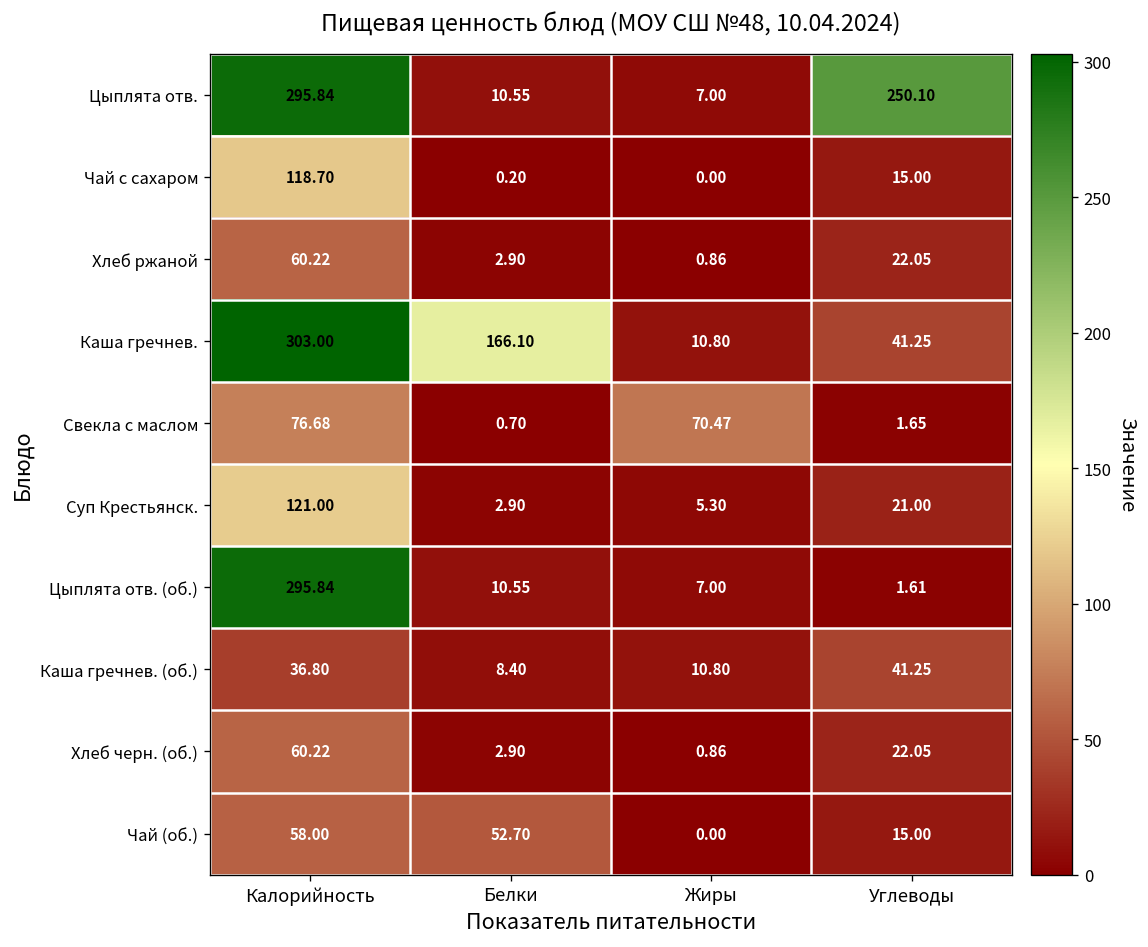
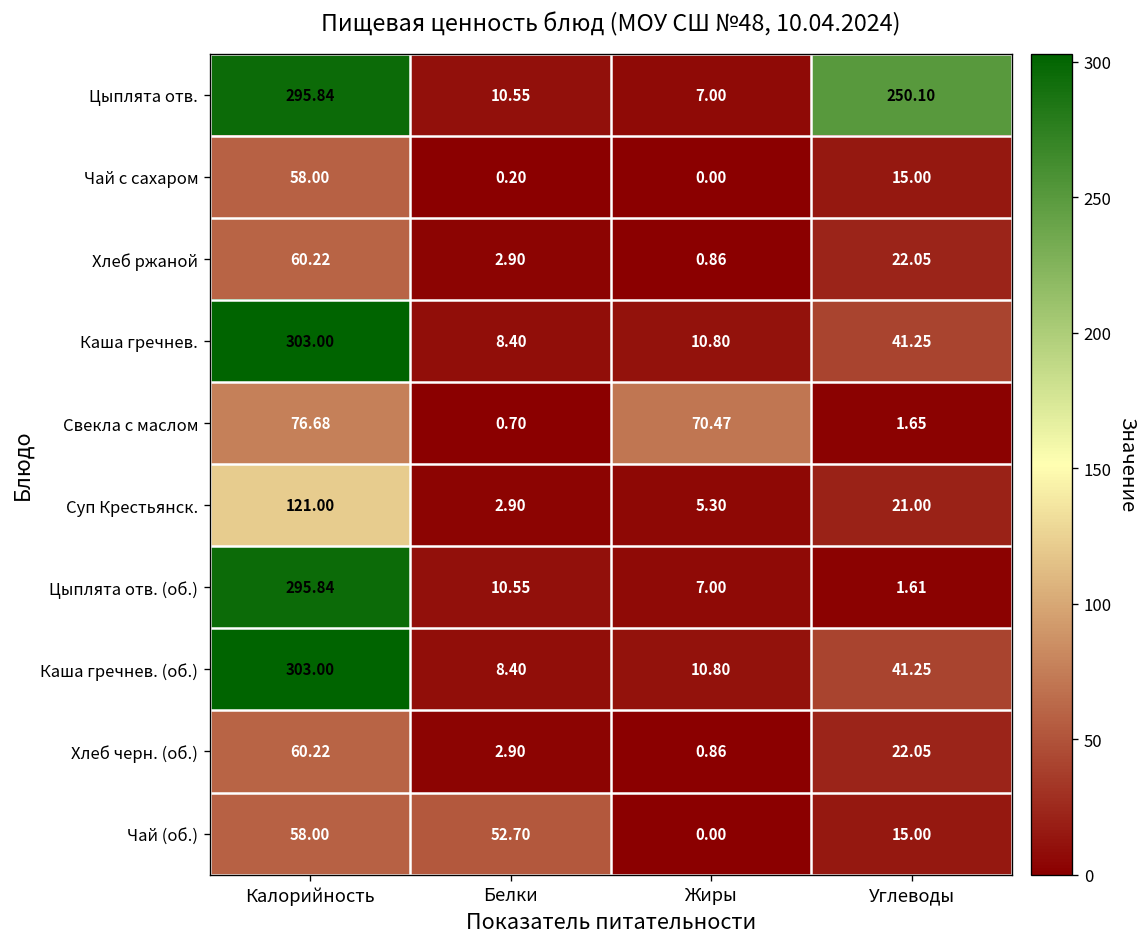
Чай с сахаром, Калорийность: 118.70 -> 58.00
Каша гречнев., Белки: 166.10 -> 8.40
Каша гречнев. (об.), Калорийность: 36.80 -> 303.00
